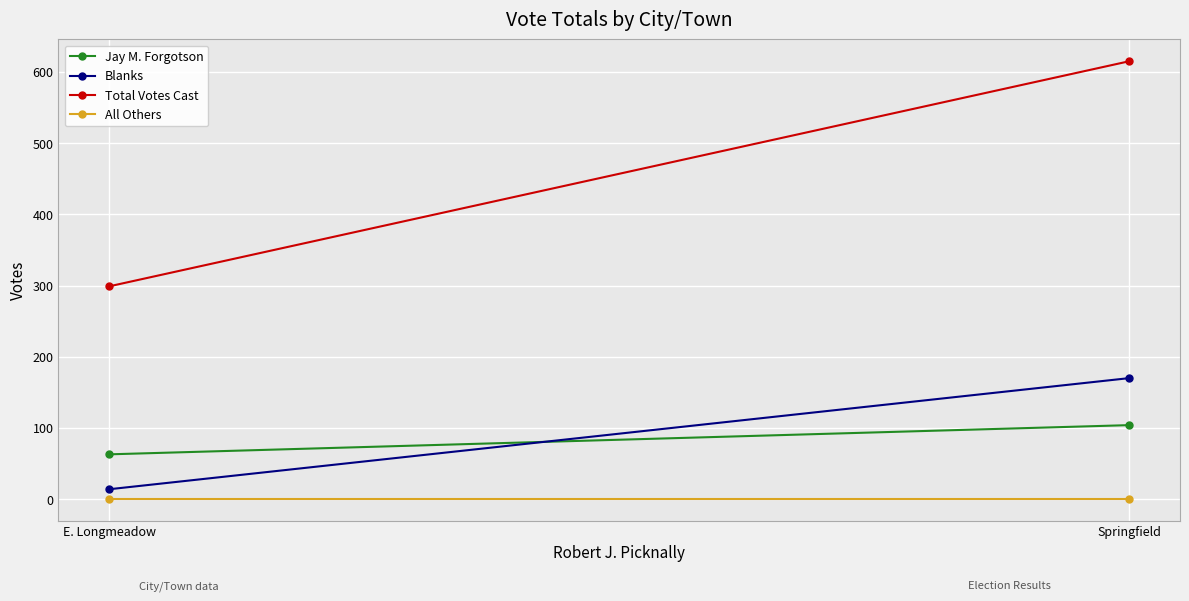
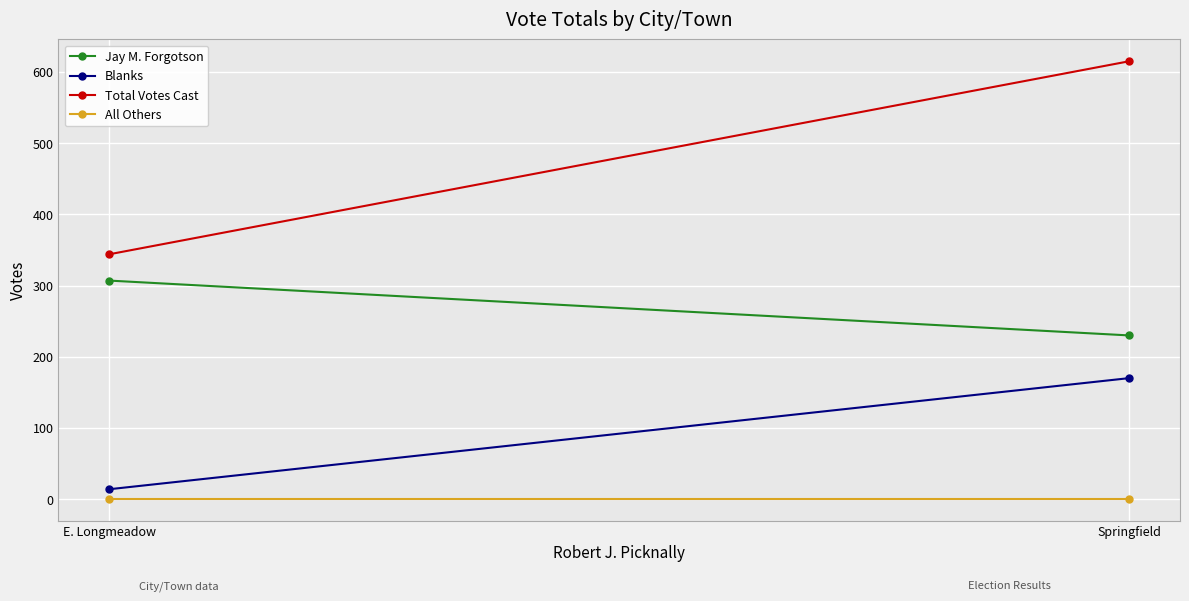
Jay M. Forgotson, E. Longmeadow: 60 -> 310
Total Votes Cast, E. Longmeadow: 300 -> 340
Jay M. Forgotson, Springfield: 100 -> 230
